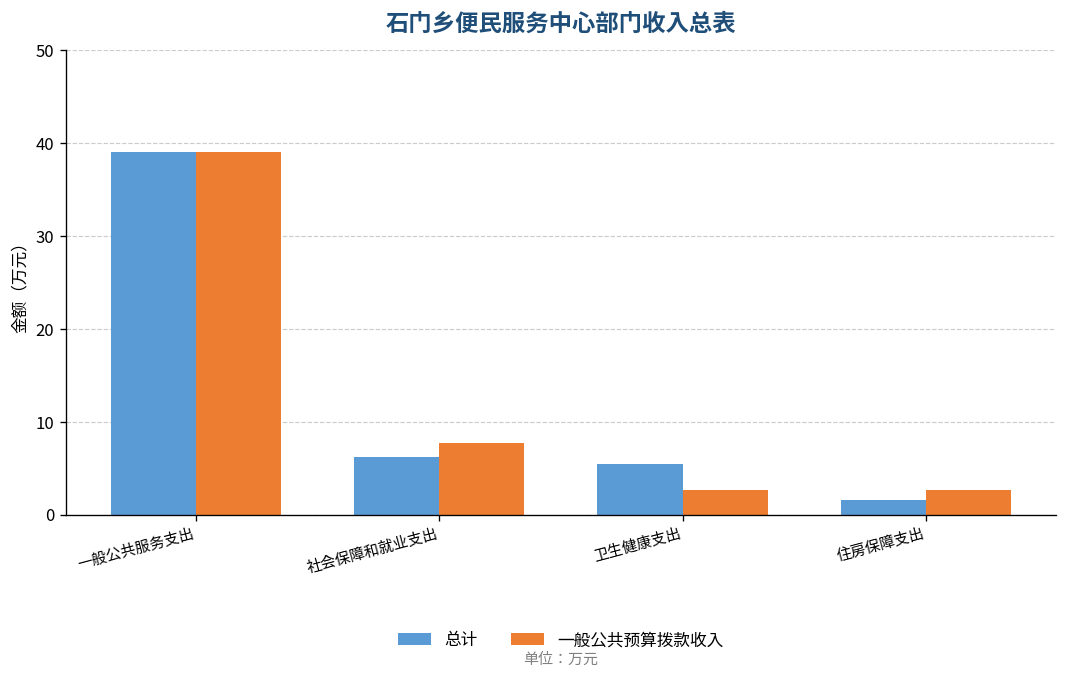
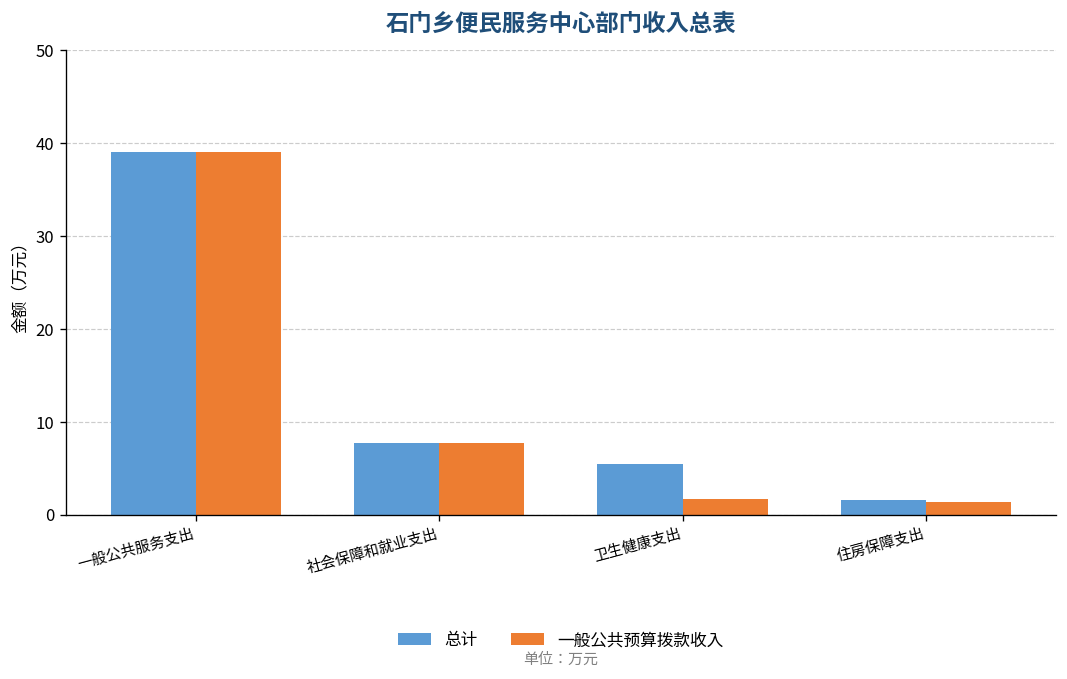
总计, 社会保障和就业支出: 6 -> 8
一般公共预算拨款收入, 卫生健康支出: 3 -> 2
一般公共预算拨款收入, 住房保障支出: 3 -> 1
